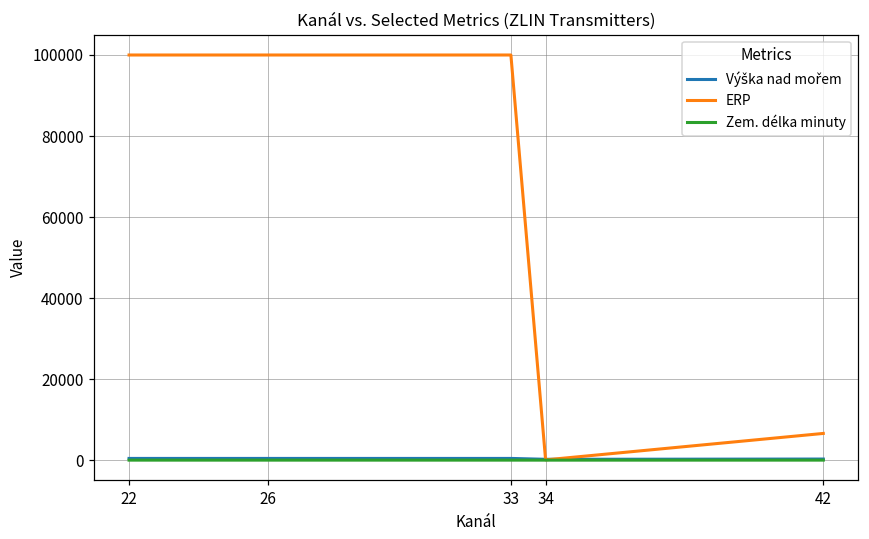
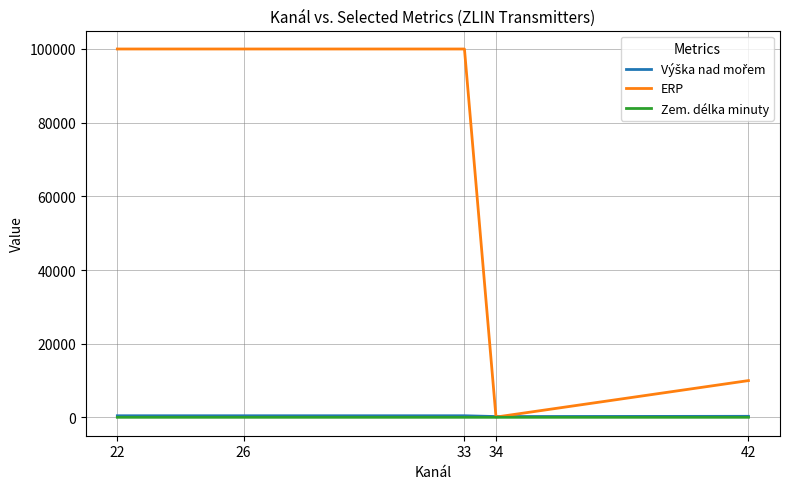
ERP, 42: 7000 -> 10000
